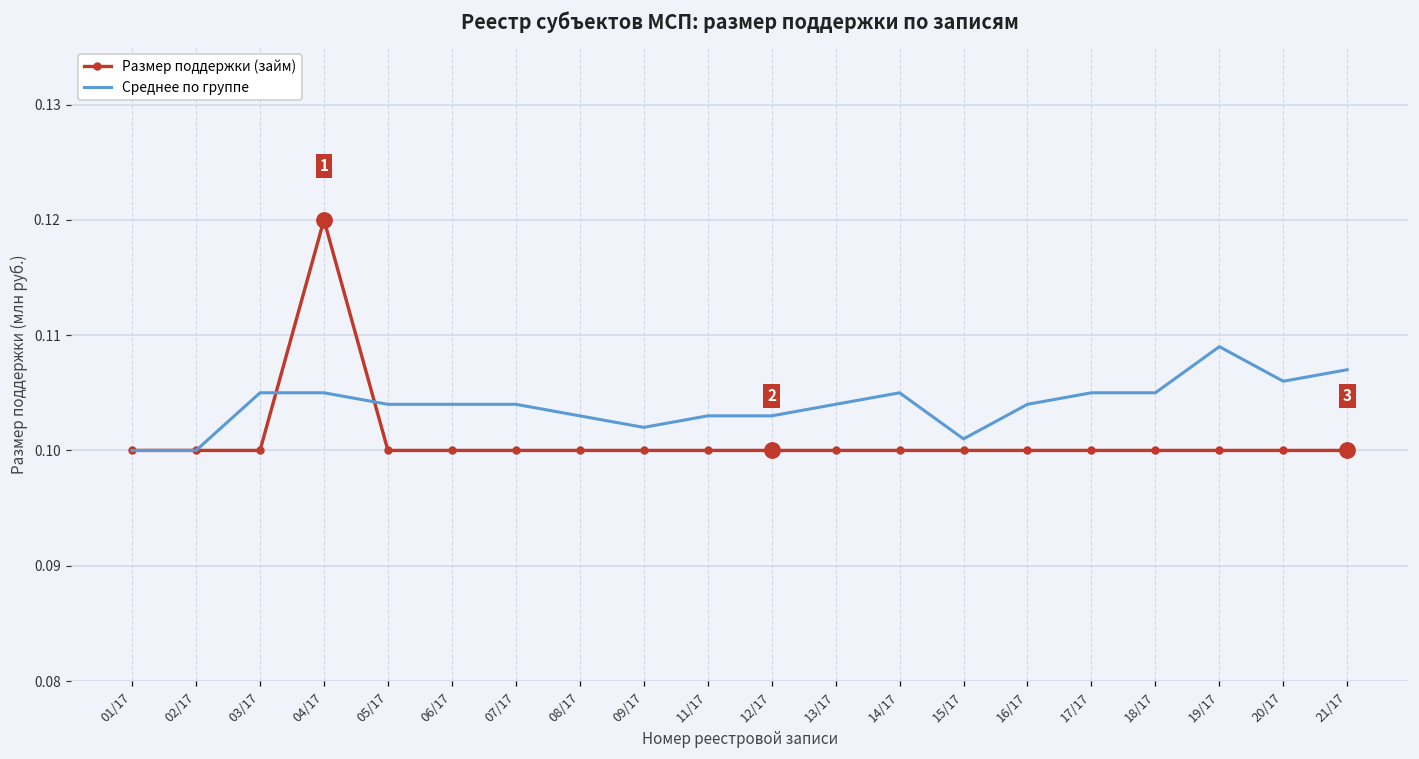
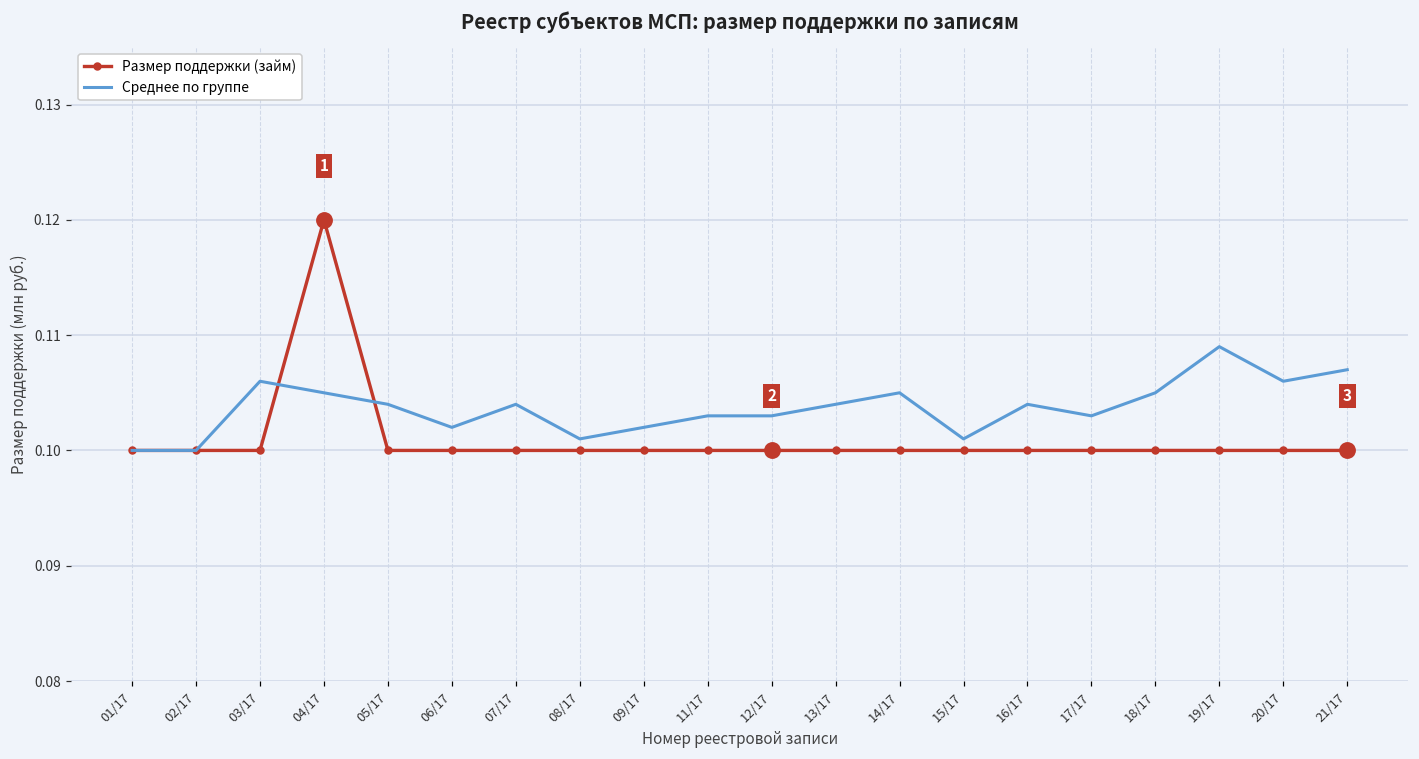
Среднее по группе, 03/17: 0.105 -> 0.106
Среднее по группе, 06/17: 0.104 -> 0.102
Среднее по группе, 08/17: 0.103 -> 0.101
Среднее по группе, 17/17: 0.105 -> 0.103
